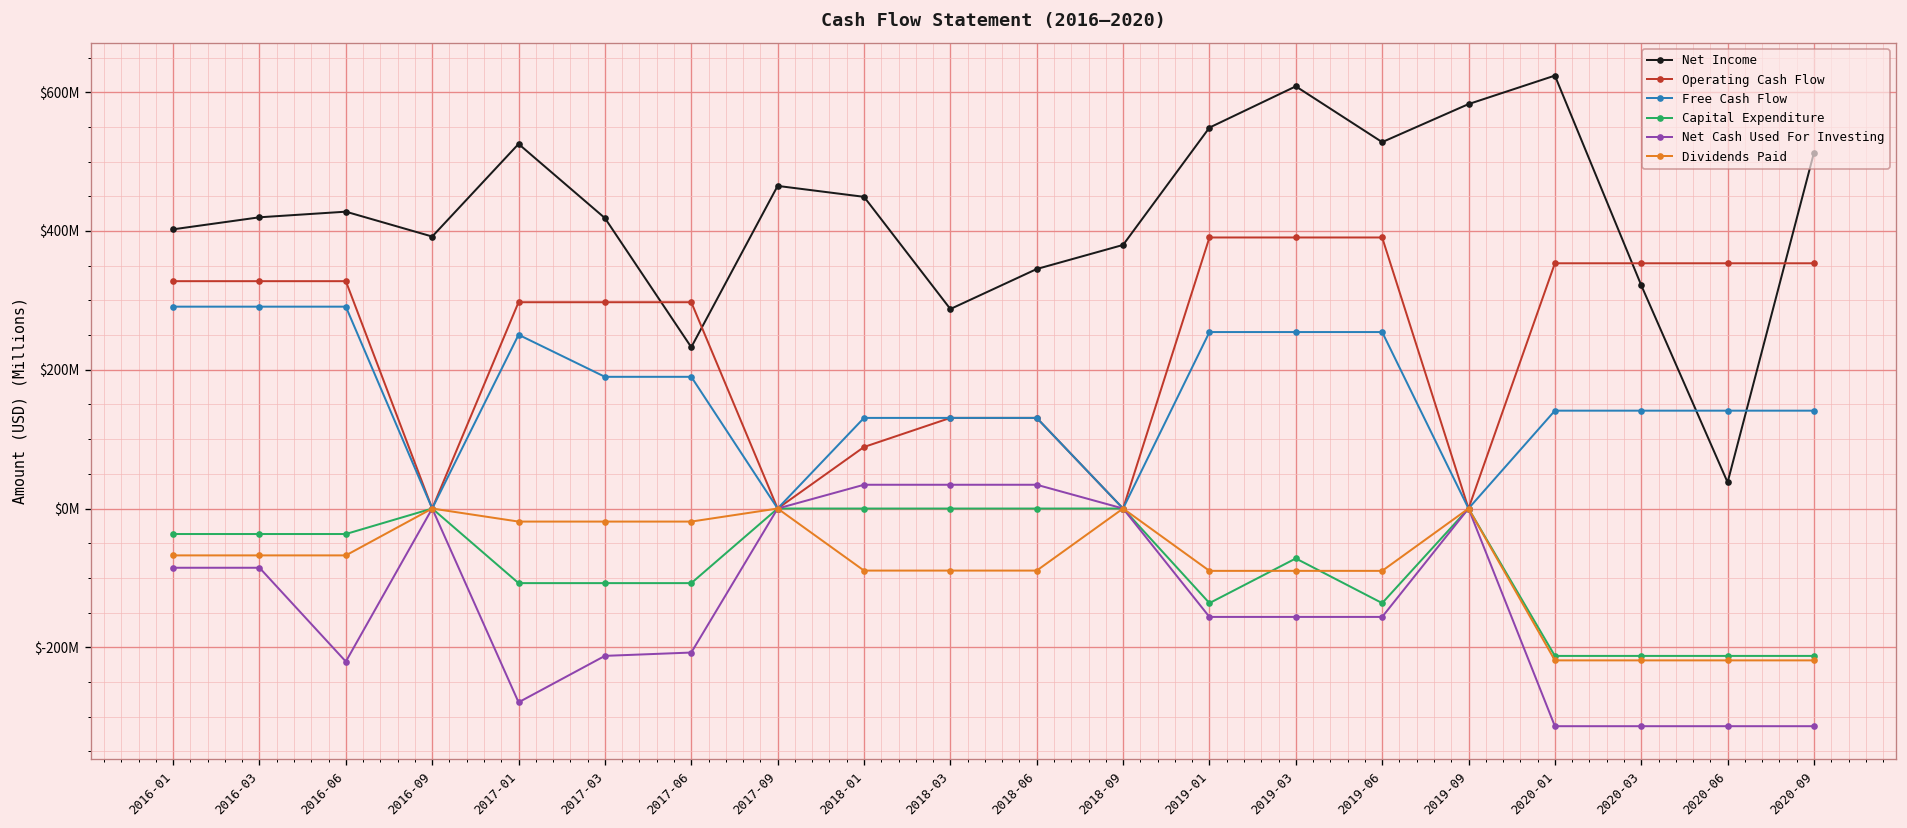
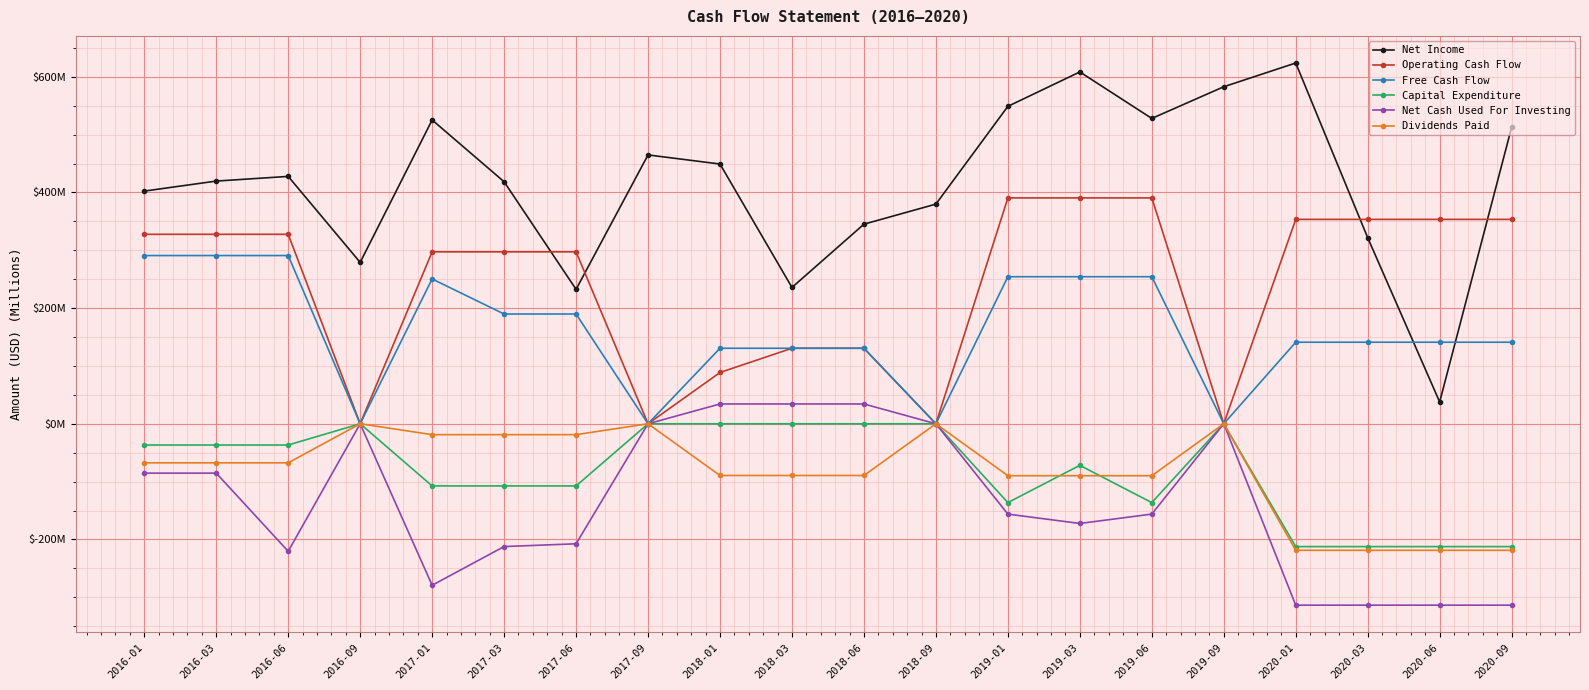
Net Income, 2016-09: $390000000 -> $280000000
Net Income, 2018-03: $290000000 -> $240000000
Net Cash Used For Investing, 2019-03: $-160000000 -> $-170000000
